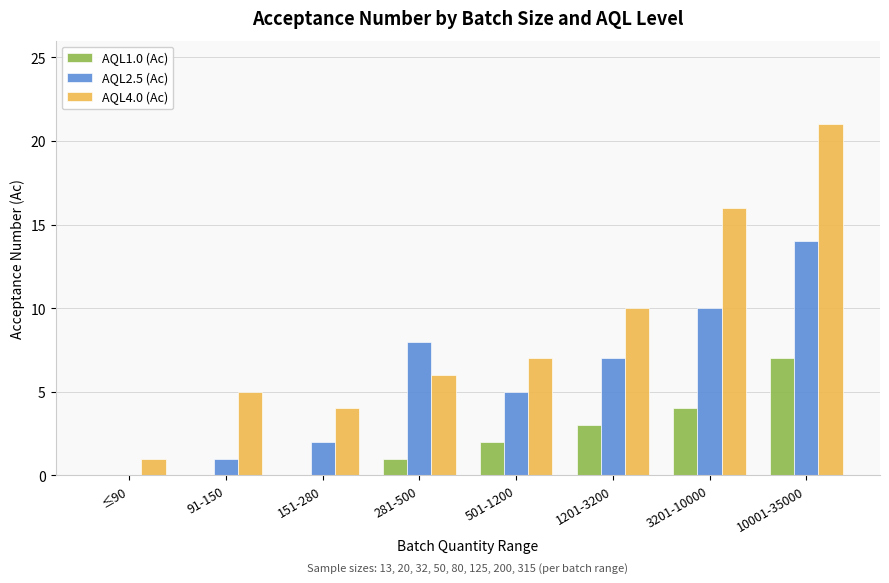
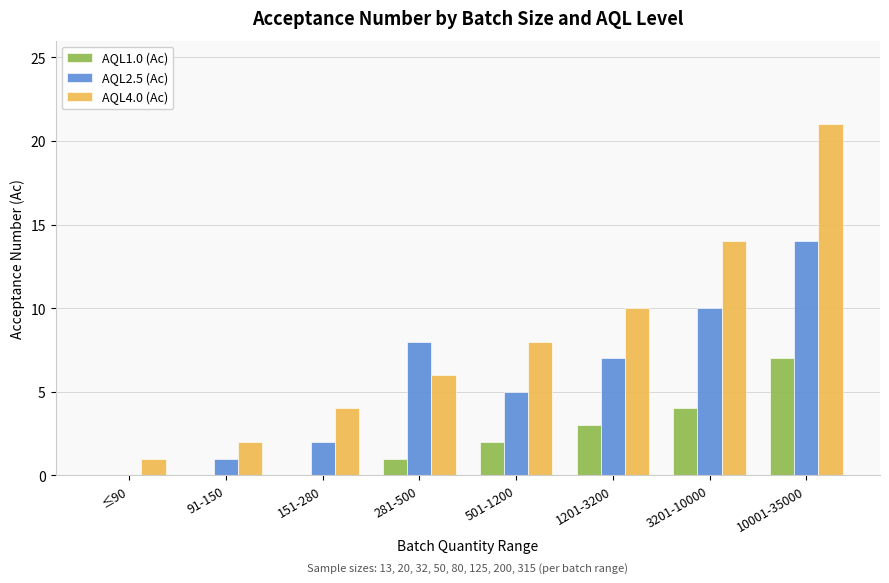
AQL4.0 (Ac), 91-150: 5 -> 2
AQL4.0 (Ac), 501-1200: 7 -> 8
AQL4.0 (Ac), 3201-10000: 16 -> 14
